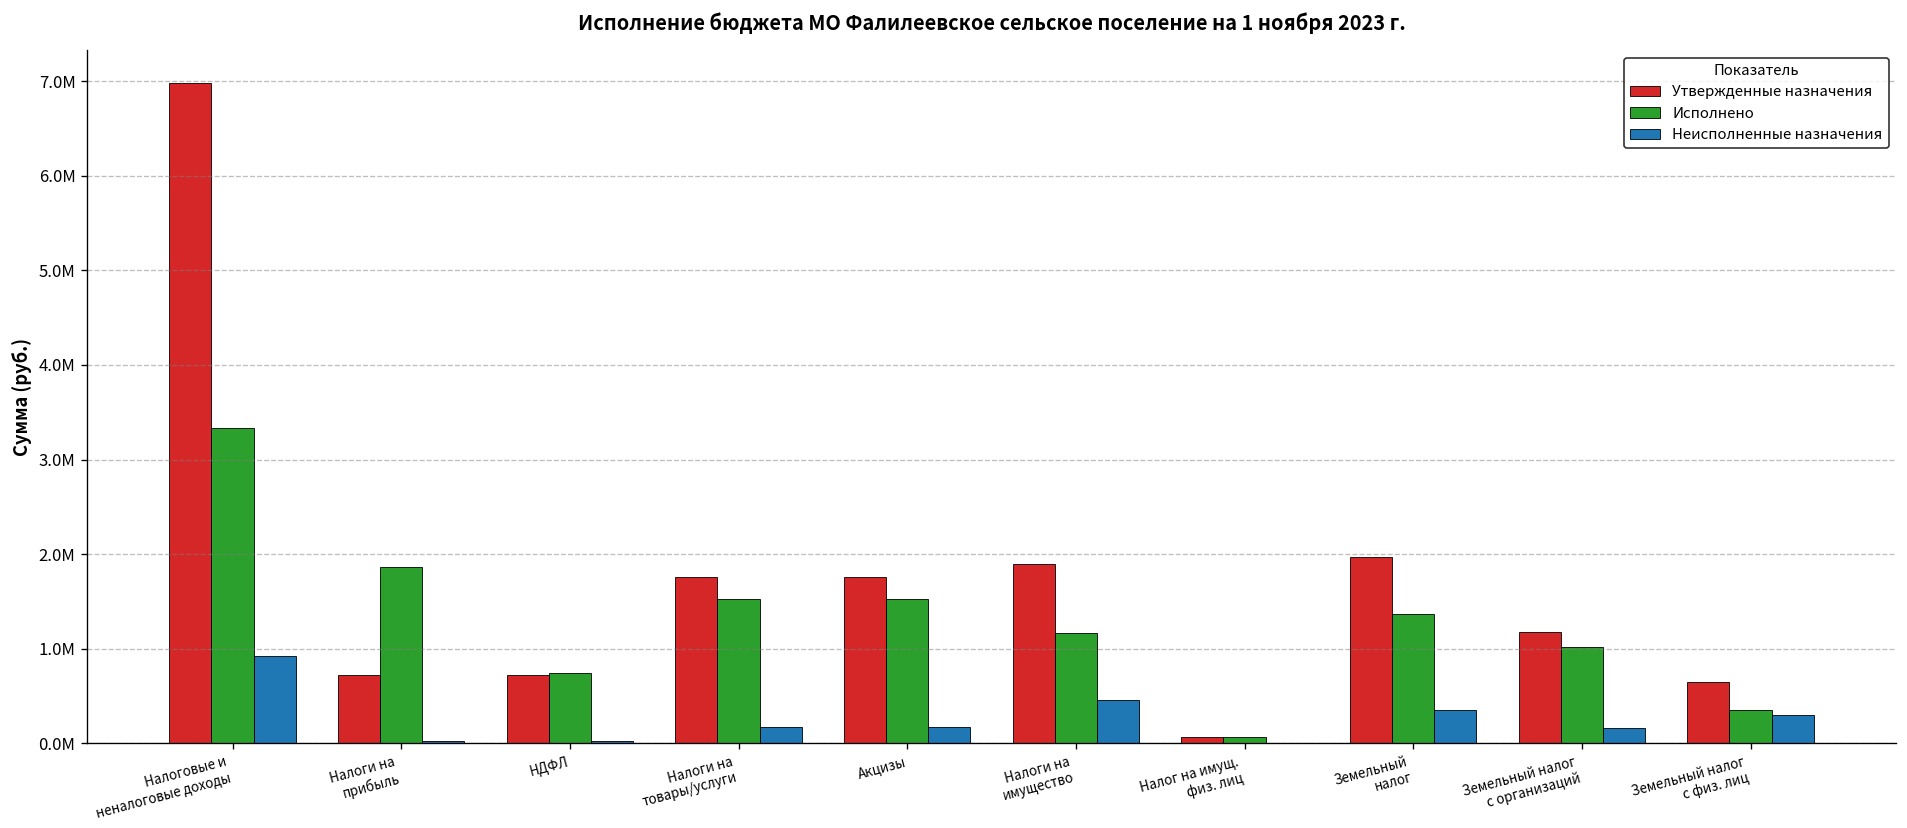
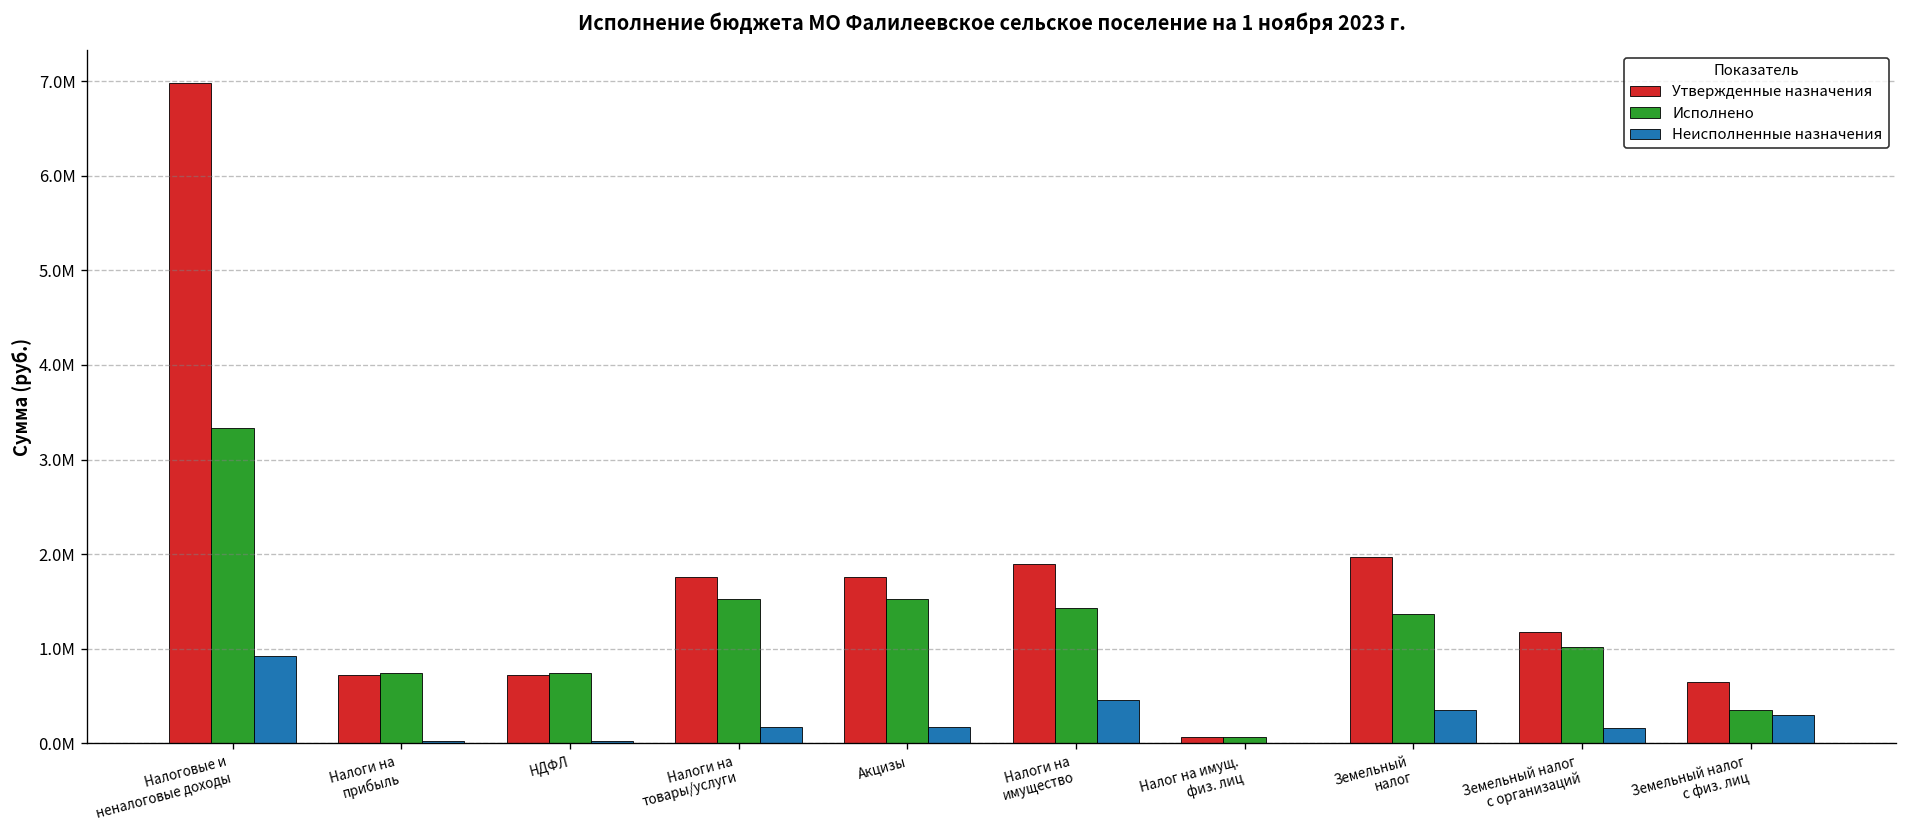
Исполнено, Налоги на прибыль: 1900000 -> 700000
Исполнено, Налоги на имущество: 1200000 -> 1400000
